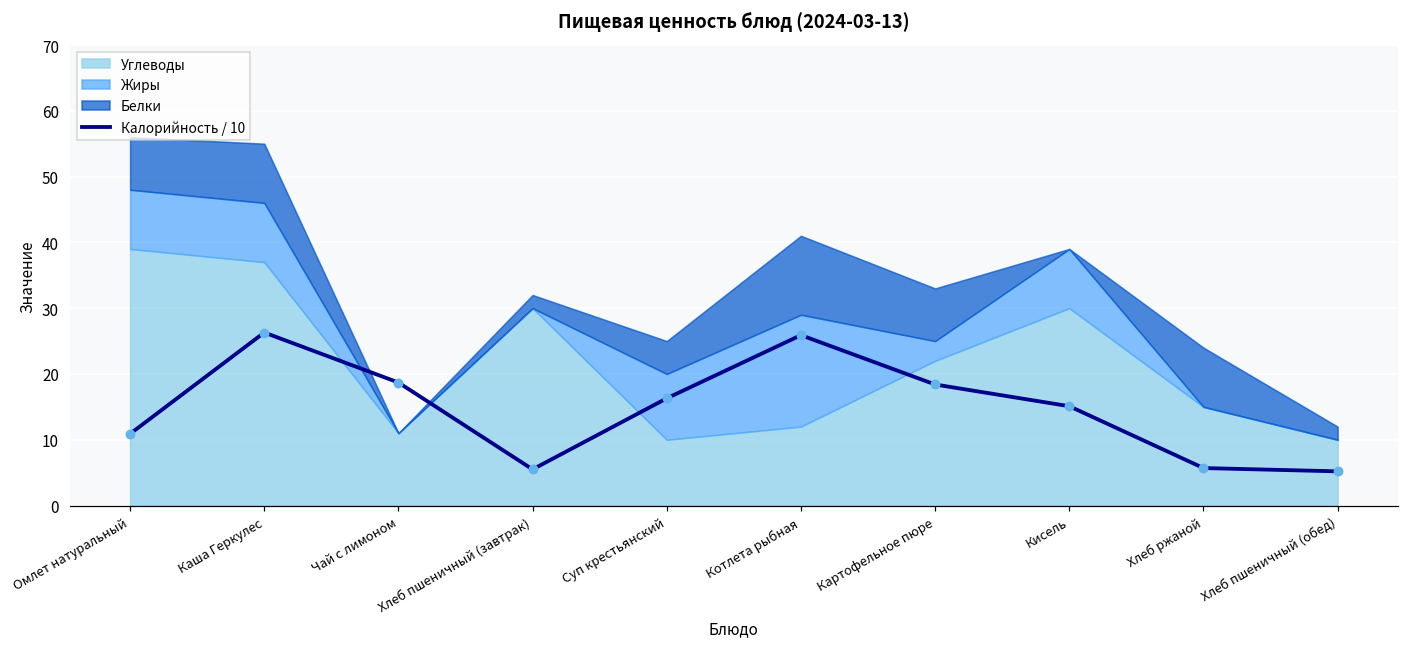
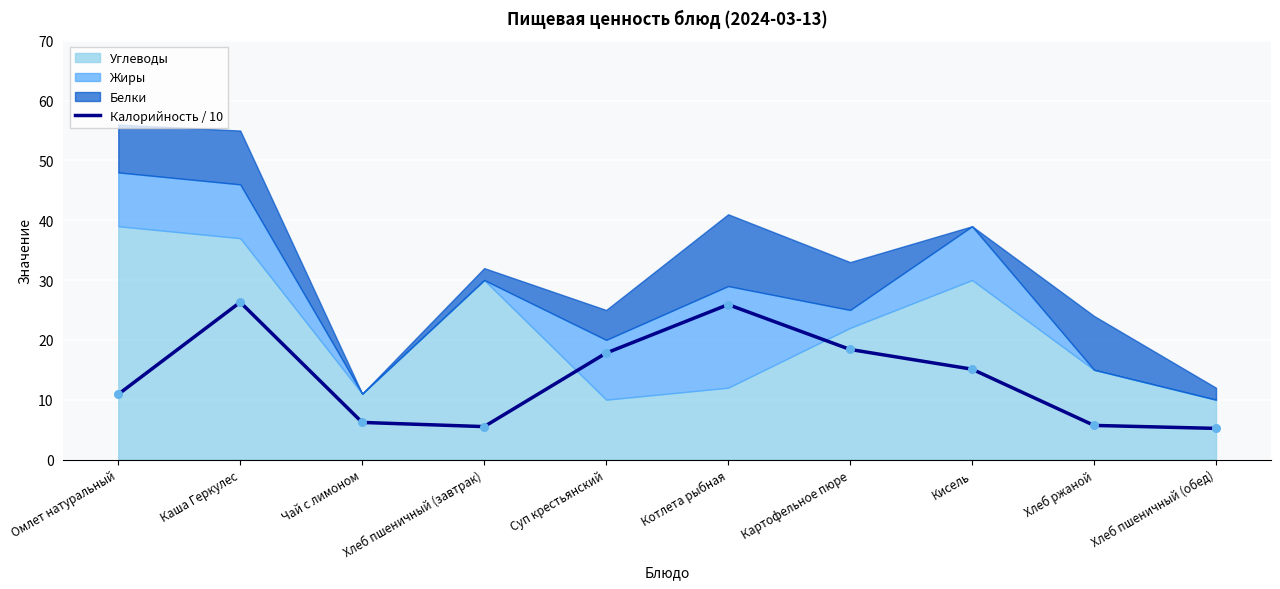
Калорийность / 10, Чай с лимоном: 19 -> 6
Калорийность / 10, Суп крестьянский: 16 -> 18
